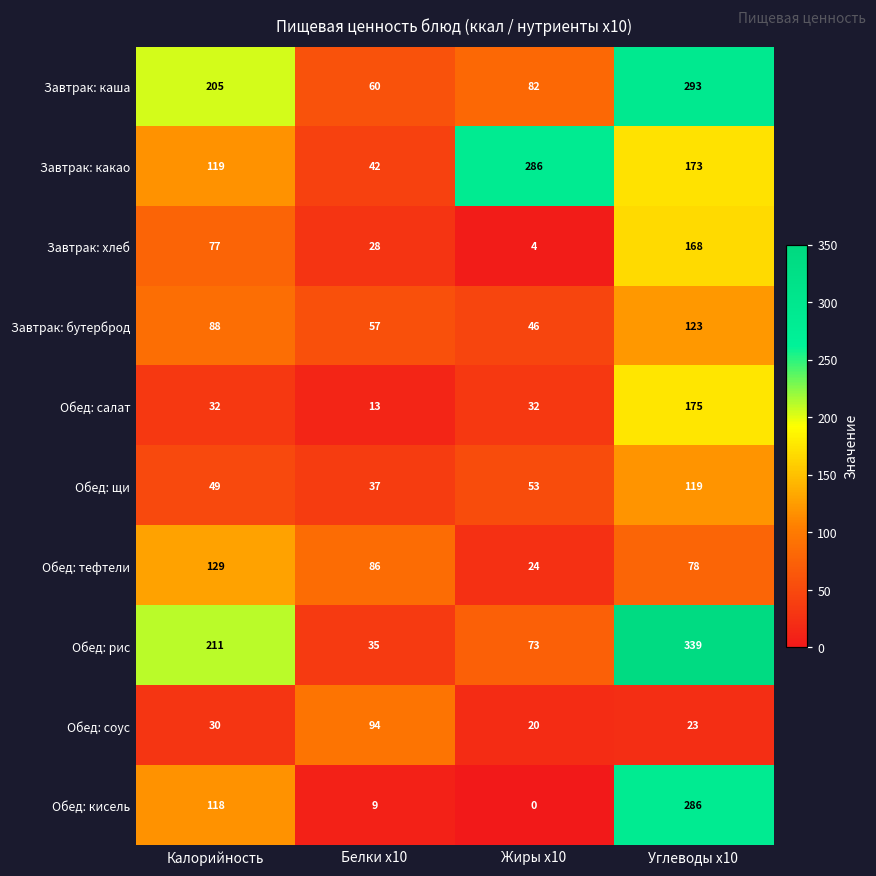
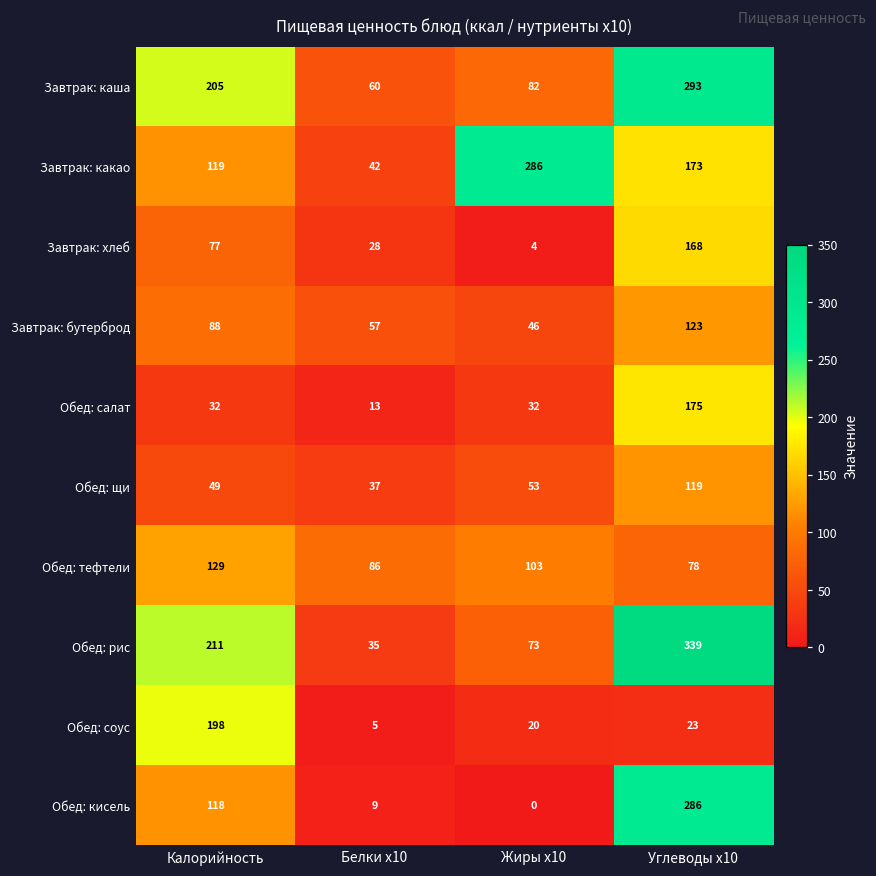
Обед: тефтели, Жиры x10: 24 -> 103
Обед: соус, Калорийность: 30 -> 198
Обед: соус, Белки x10: 94 -> 5
